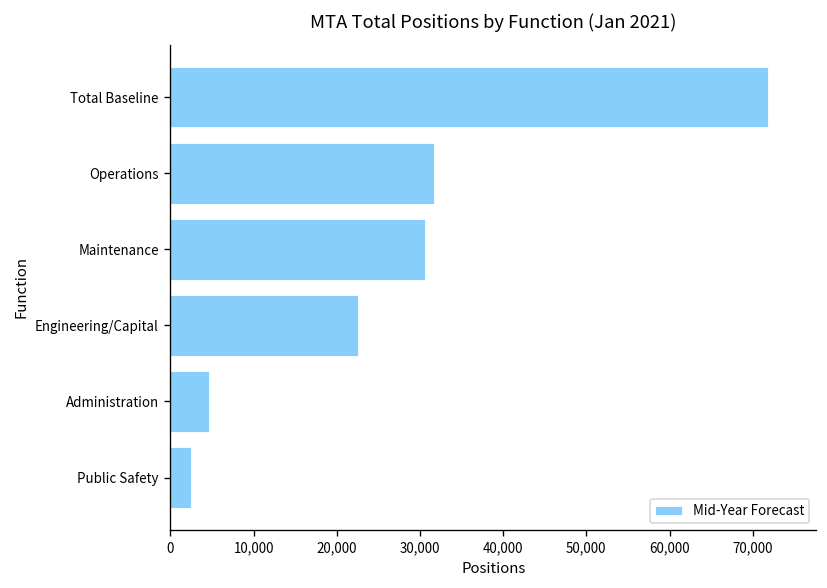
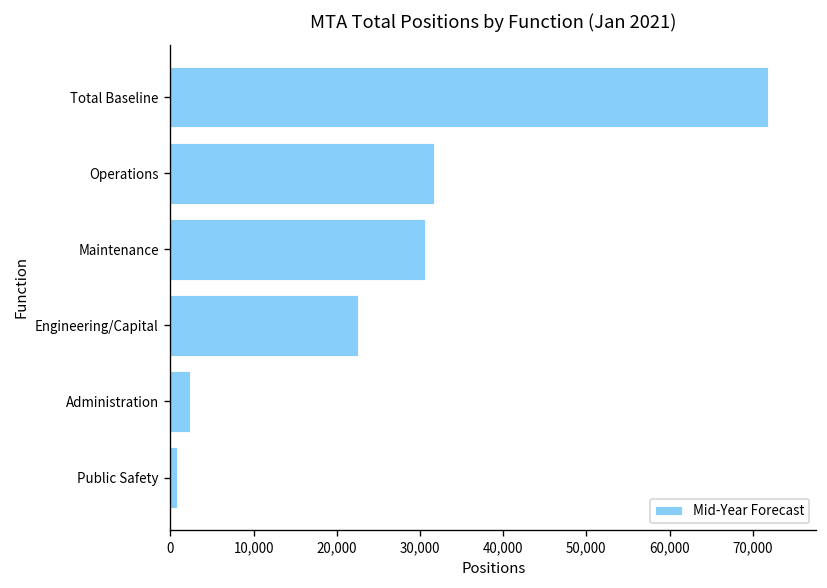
Administration: 5,000 -> 2,000
Public Safety: 2,000 -> 1,000
